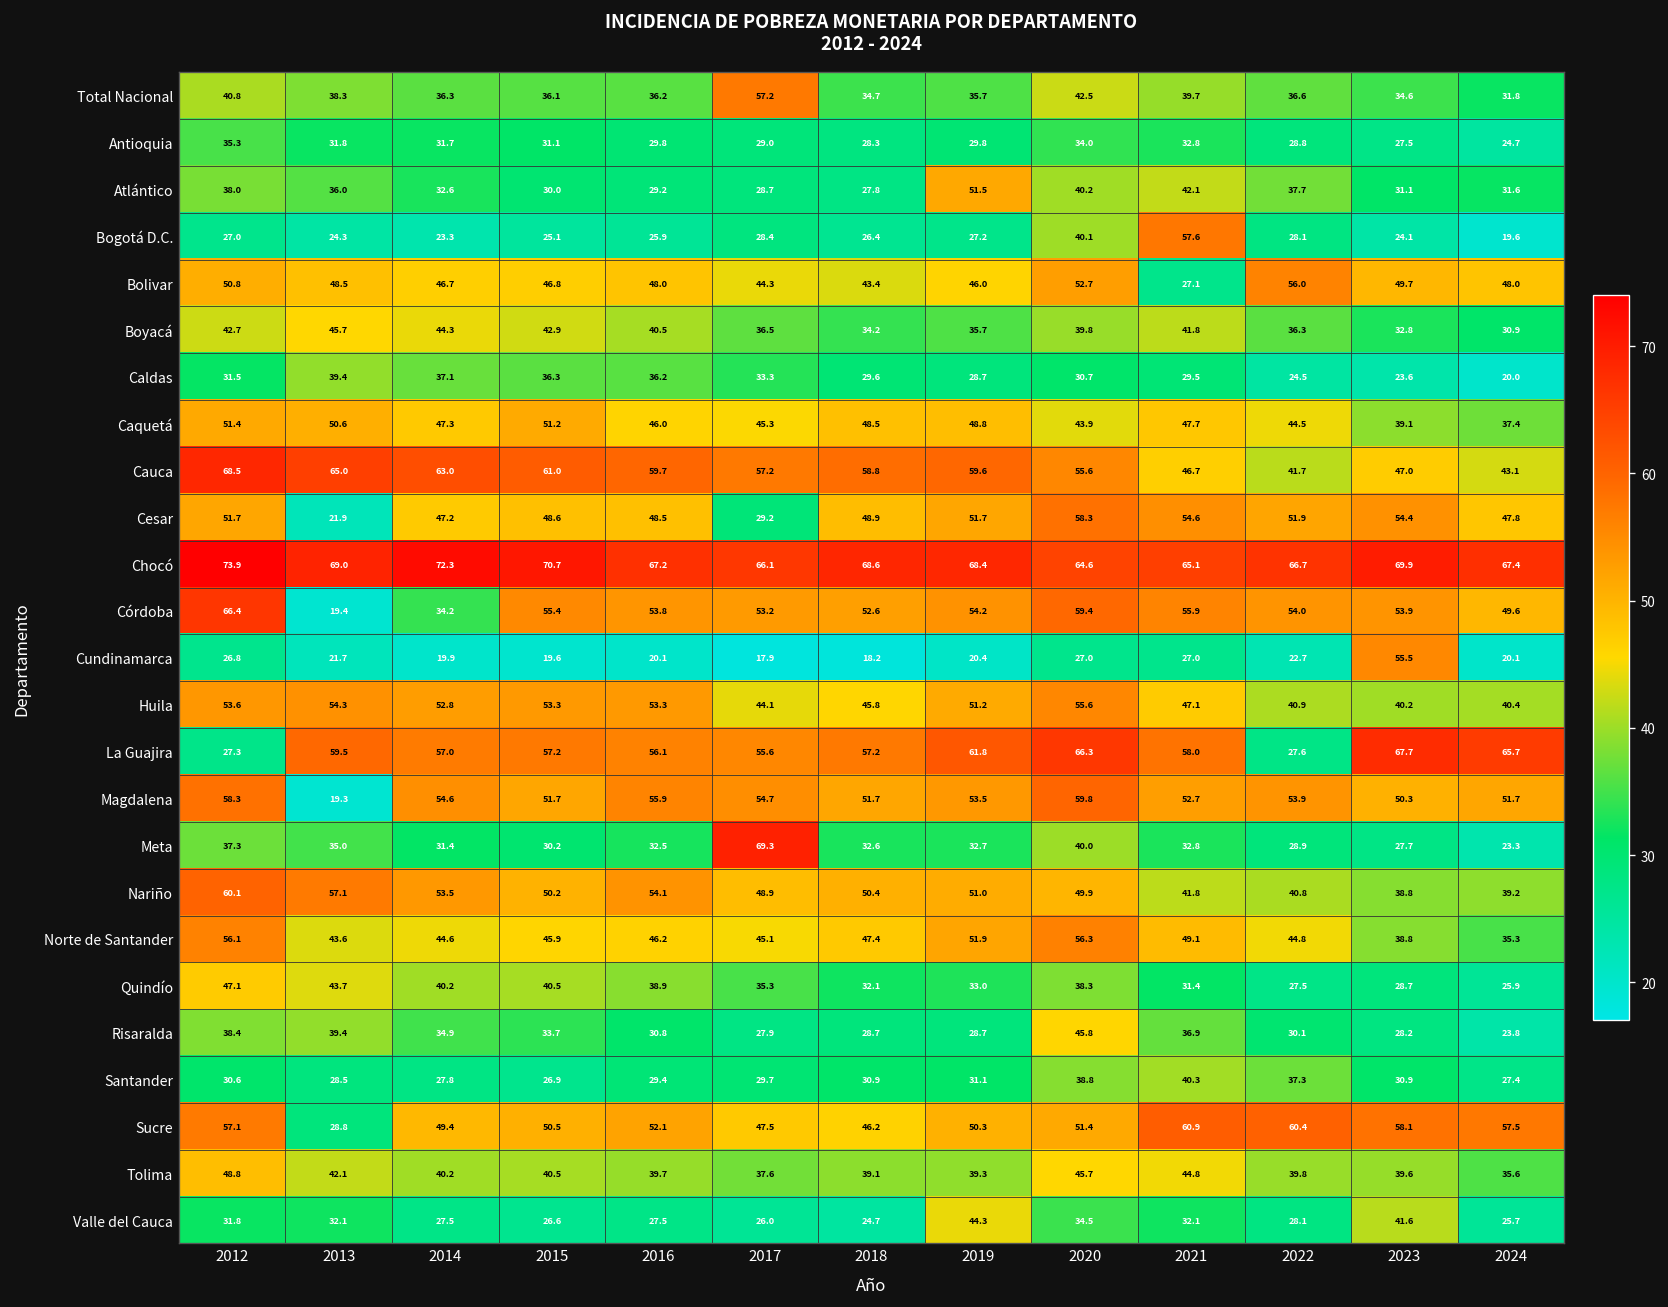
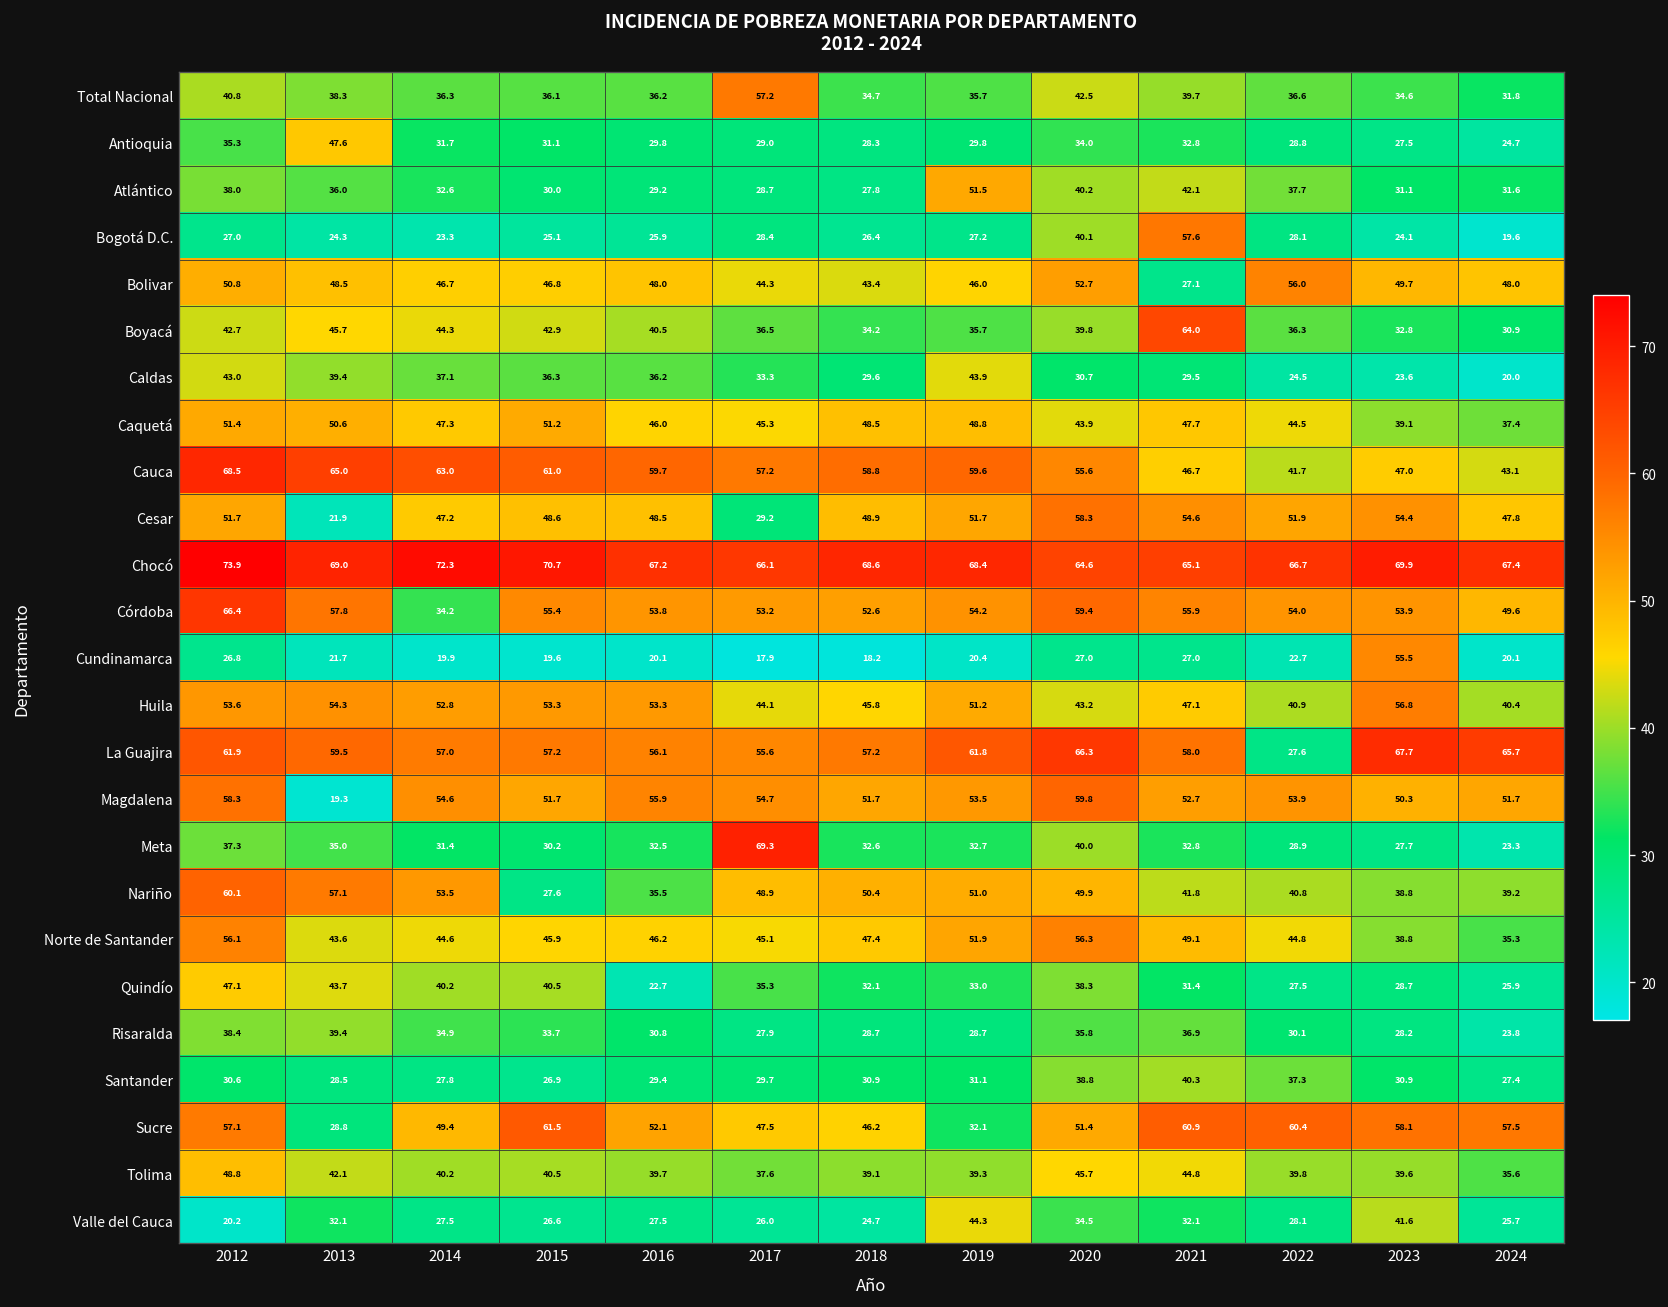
Antioquia, 2013: 31.8 -> 47.6
Boyacá, 2021: 41.8 -> 64.0
Caldas, 2012: 31.5 -> 43.0
Caldas, 2019: 28.7 -> 43.9
Córdoba, 2013: 19.4 -> 57.8
Huila, 2020: 55.6 -> 43.2
Huila, 2023: 40.2 -> 56.8
La Guajira, 2012: 27.3 -> 61.9
Nariño, 2015: 50.2 -> 27.6
Nariño, 2016: 54.1 -> 35.5
Quindío, 2016: 38.9 -> 22.7
Risaralda, 2020: 45.8 -> 35.8
Sucre, 2015: 50.5 -> 61.5
Sucre, 2019: 50.3 -> 32.1
Valle del Cauca, 2012: 31.8 -> 20.2
